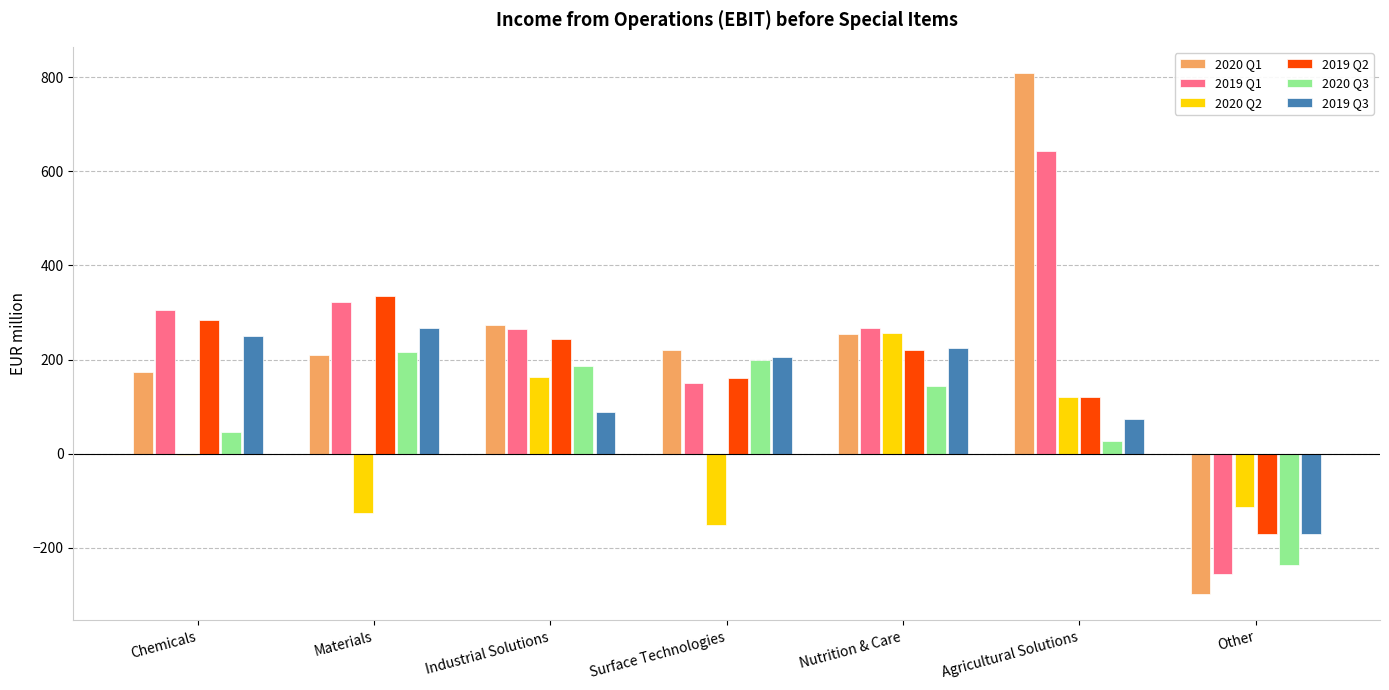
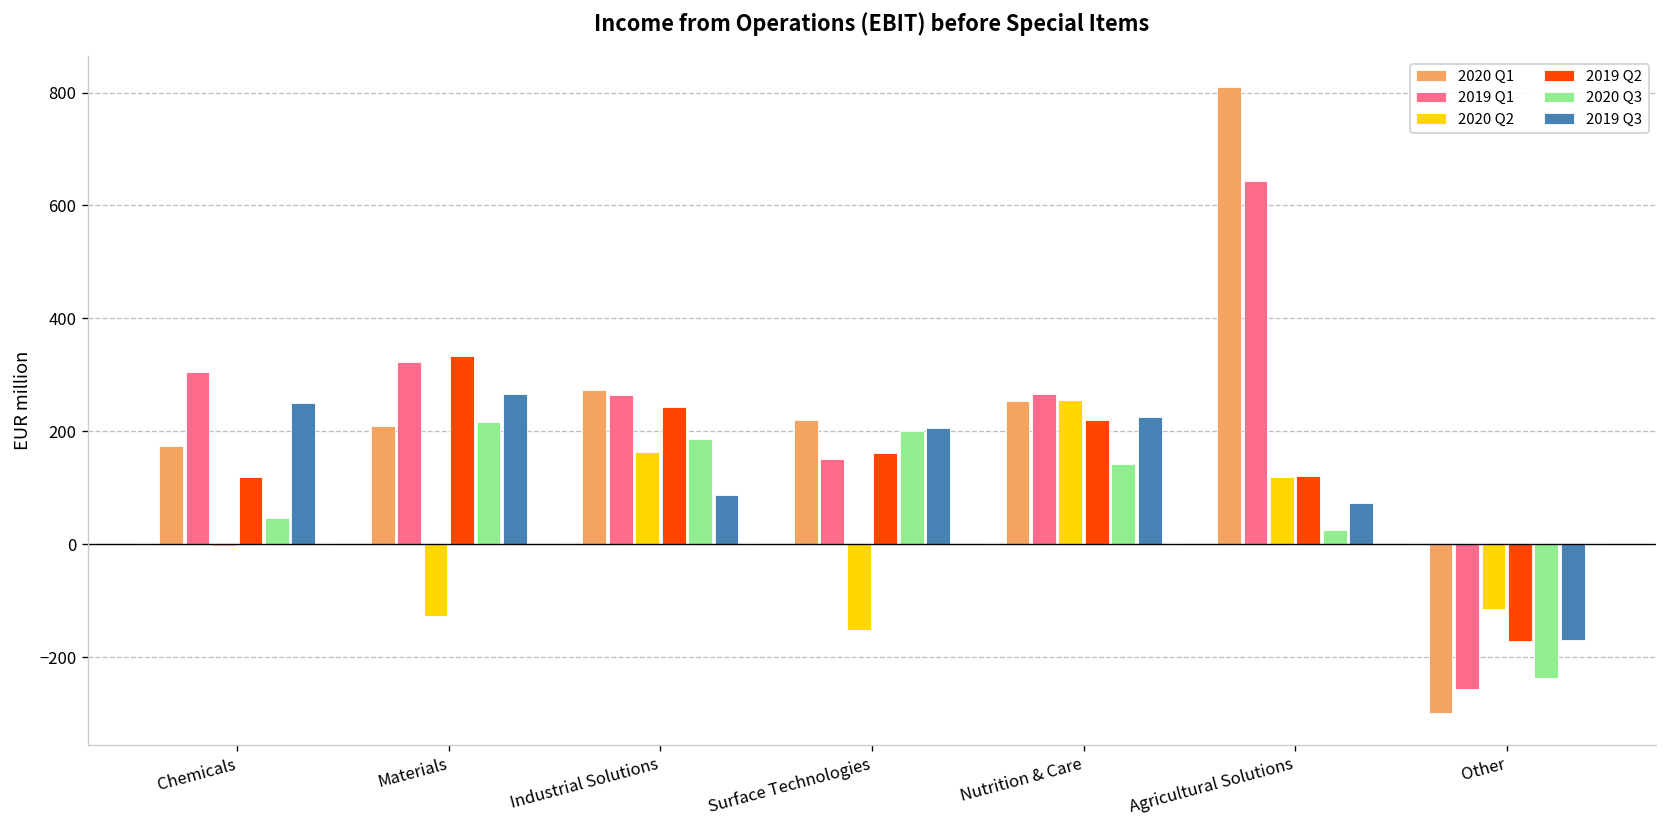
2019 Q2, Chemicals: 280 -> 120
